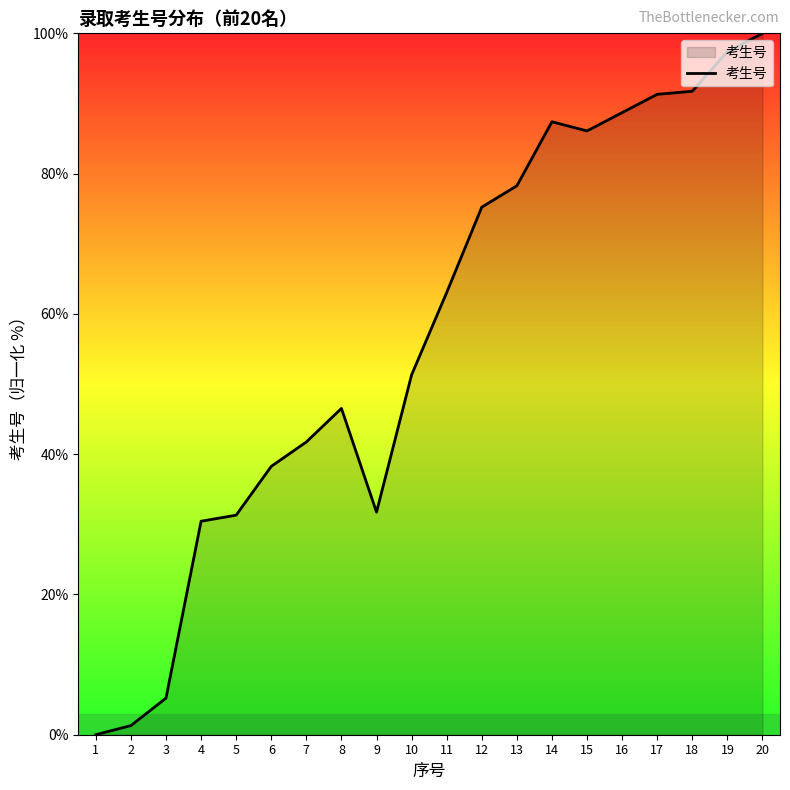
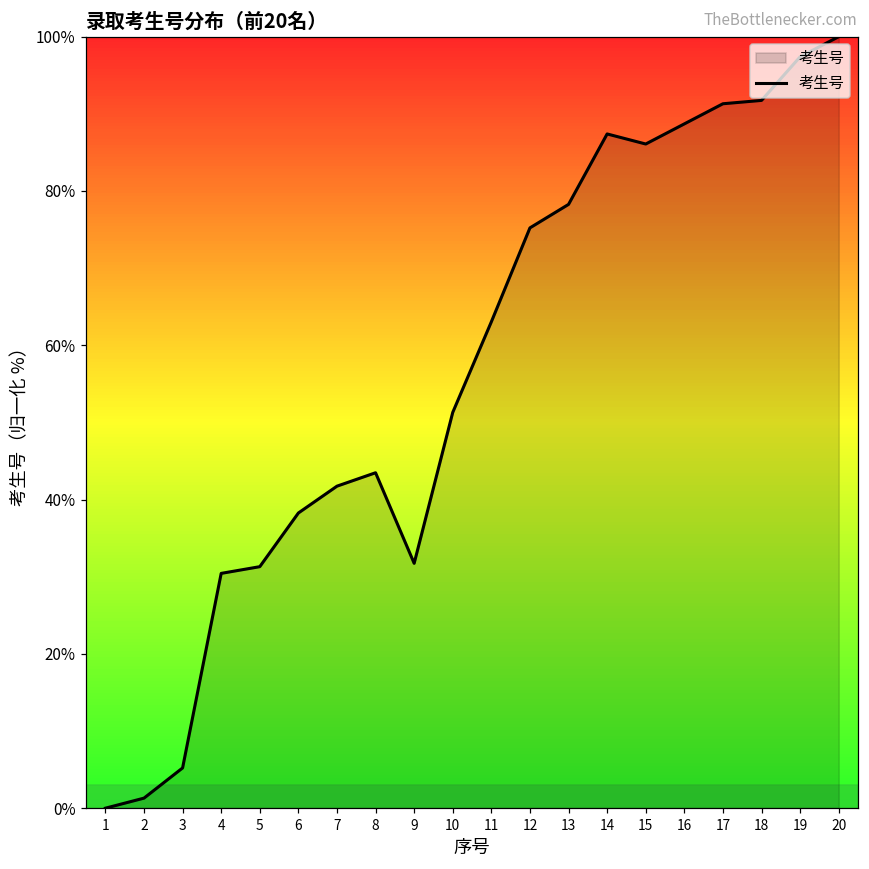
8: 47% -> 43%
